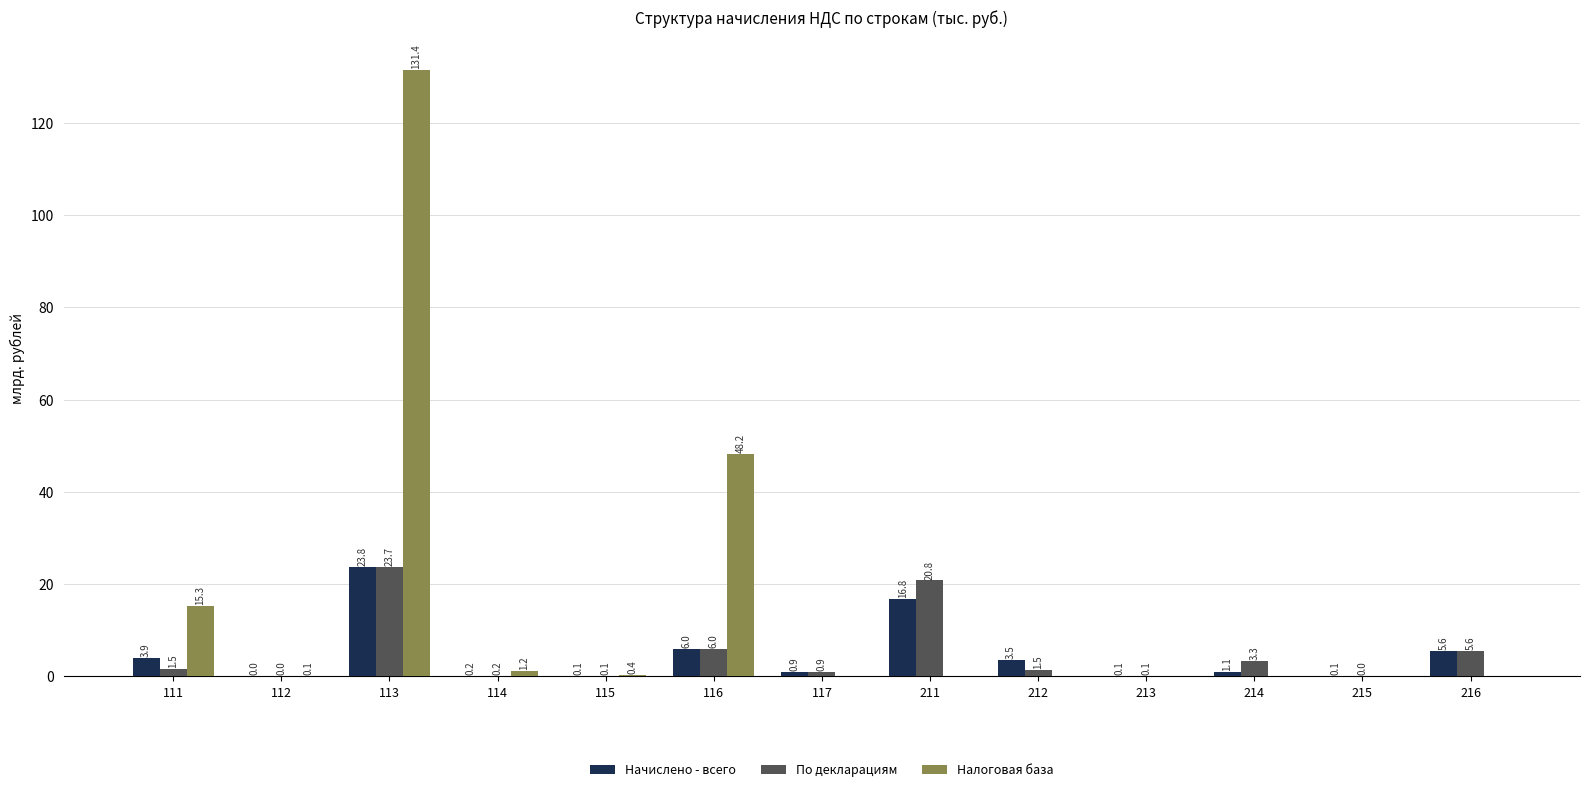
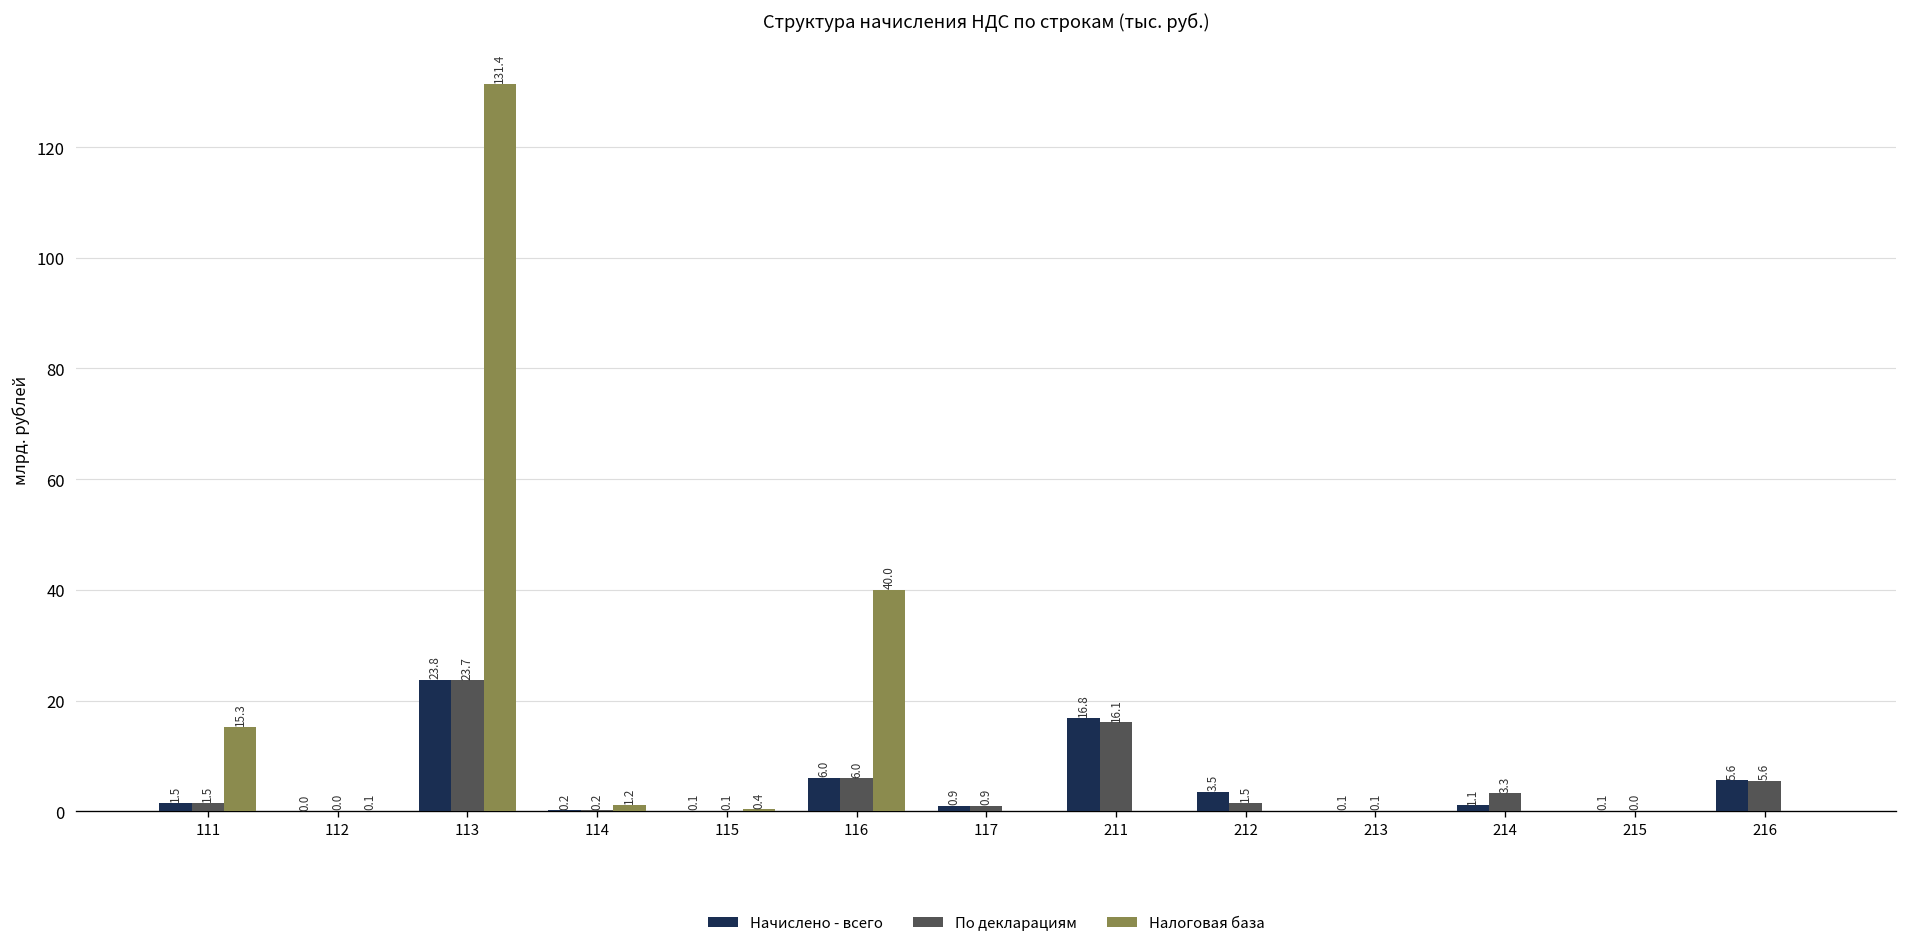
Начислено - всего, 111: 3.9 -> 1.5
Налоговая база, 116: 48.2 -> 40.0
По декларациям, 211: 20.8 -> 16.1
